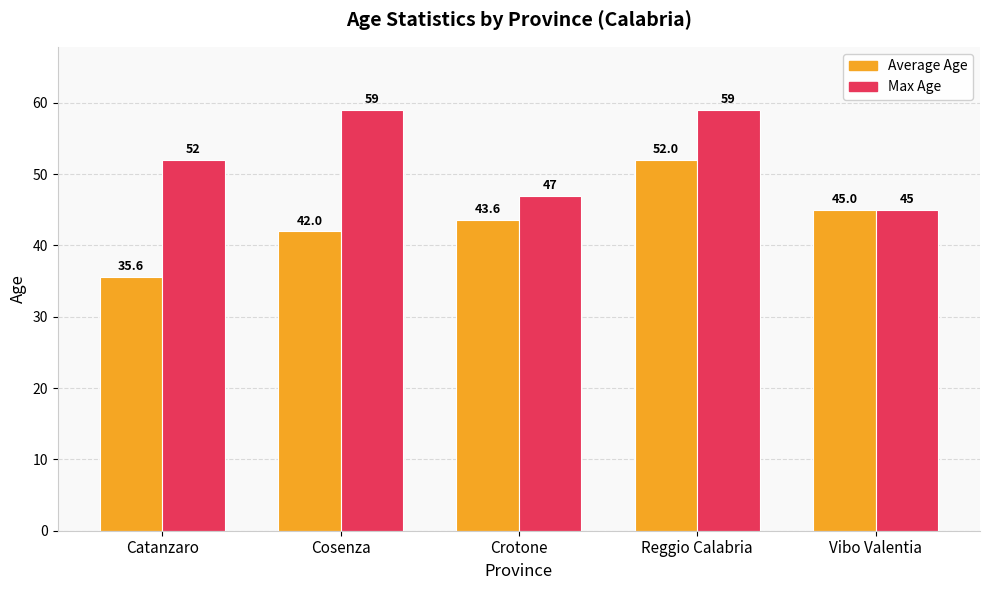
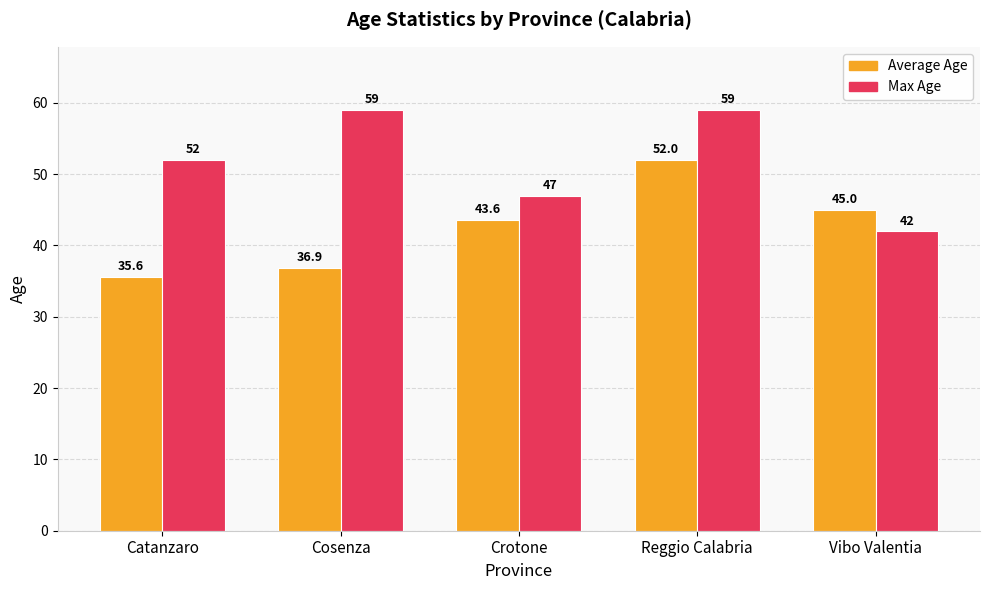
Average Age, Cosenza: 42.0 -> 36.9
Max Age, Vibo Valentia: 45 -> 42
